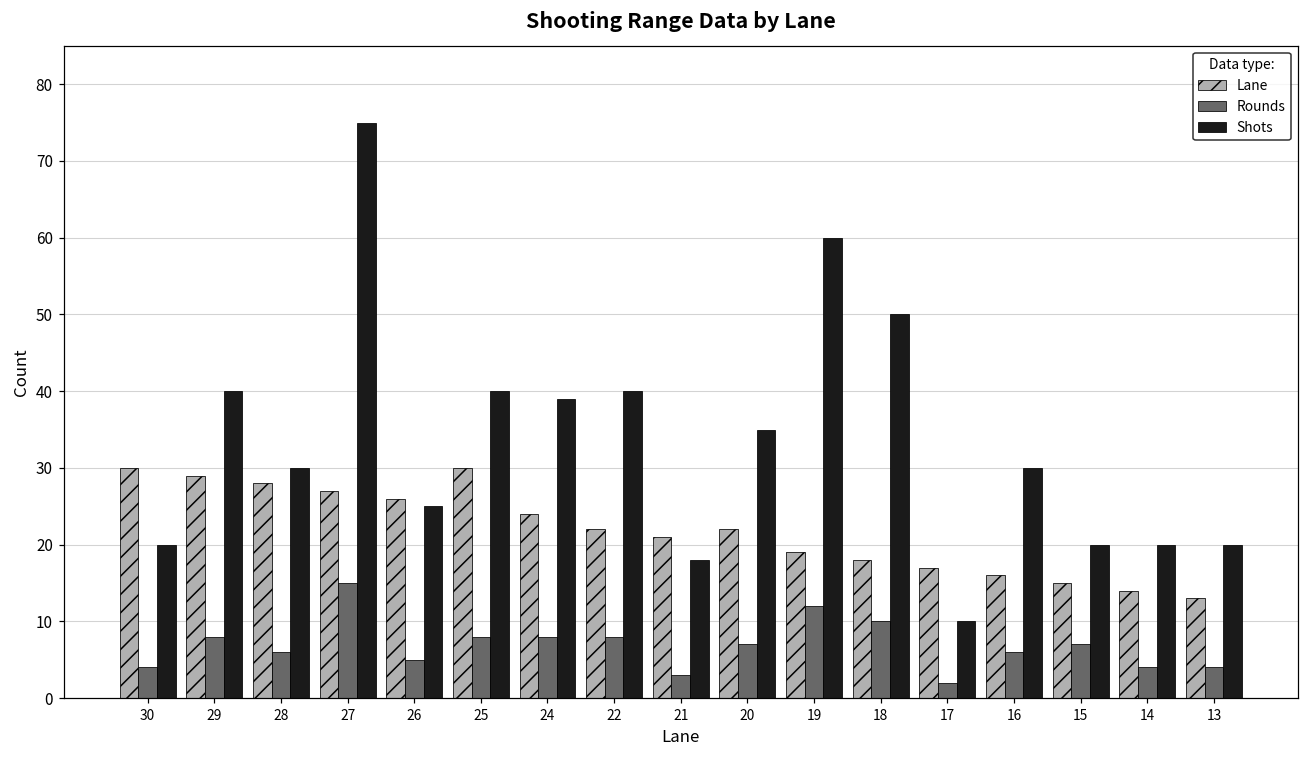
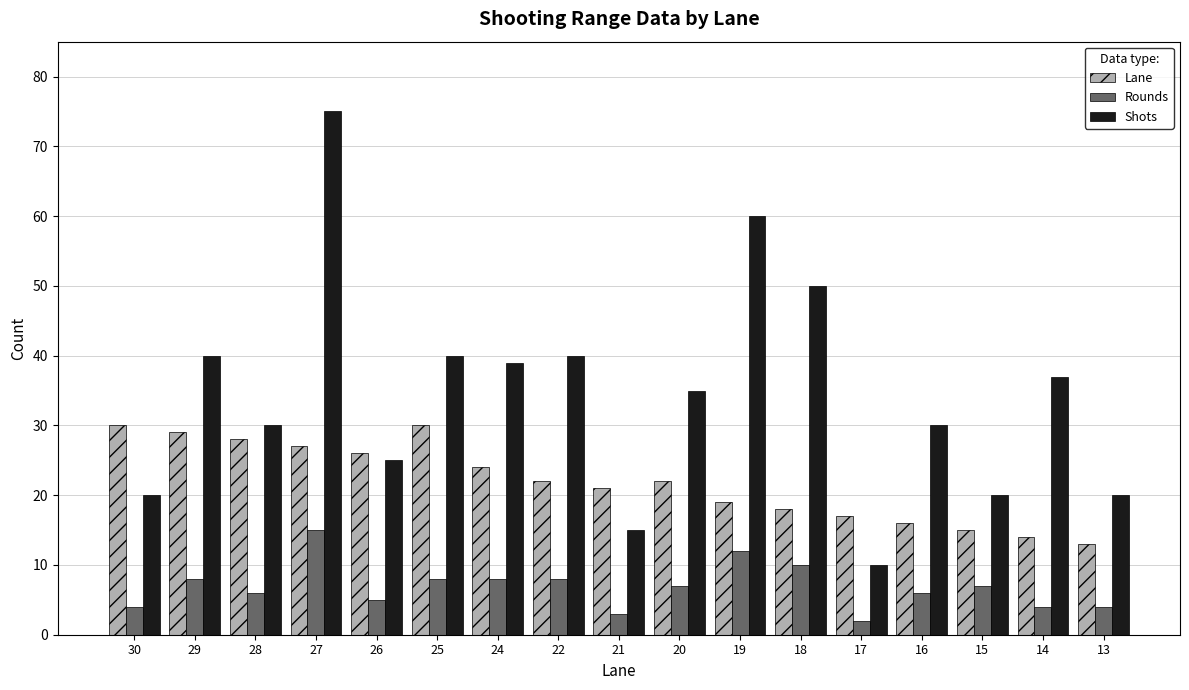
Shots, 21: 18 -> 15
Shots, 14: 20 -> 37
